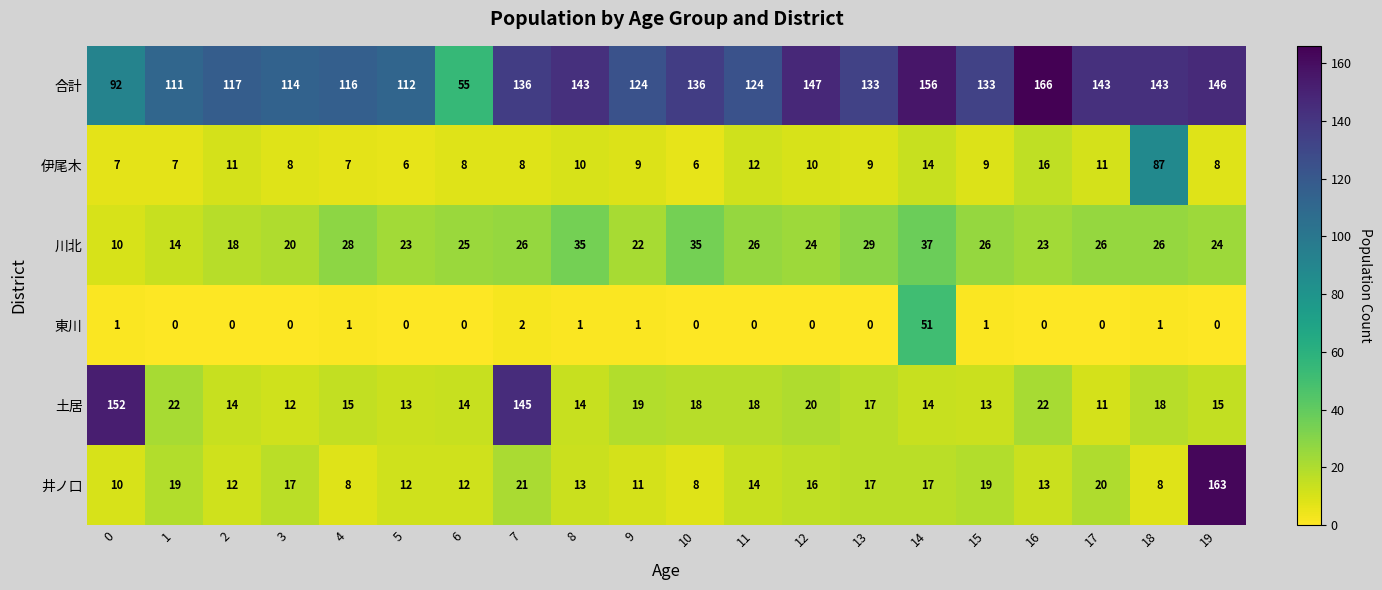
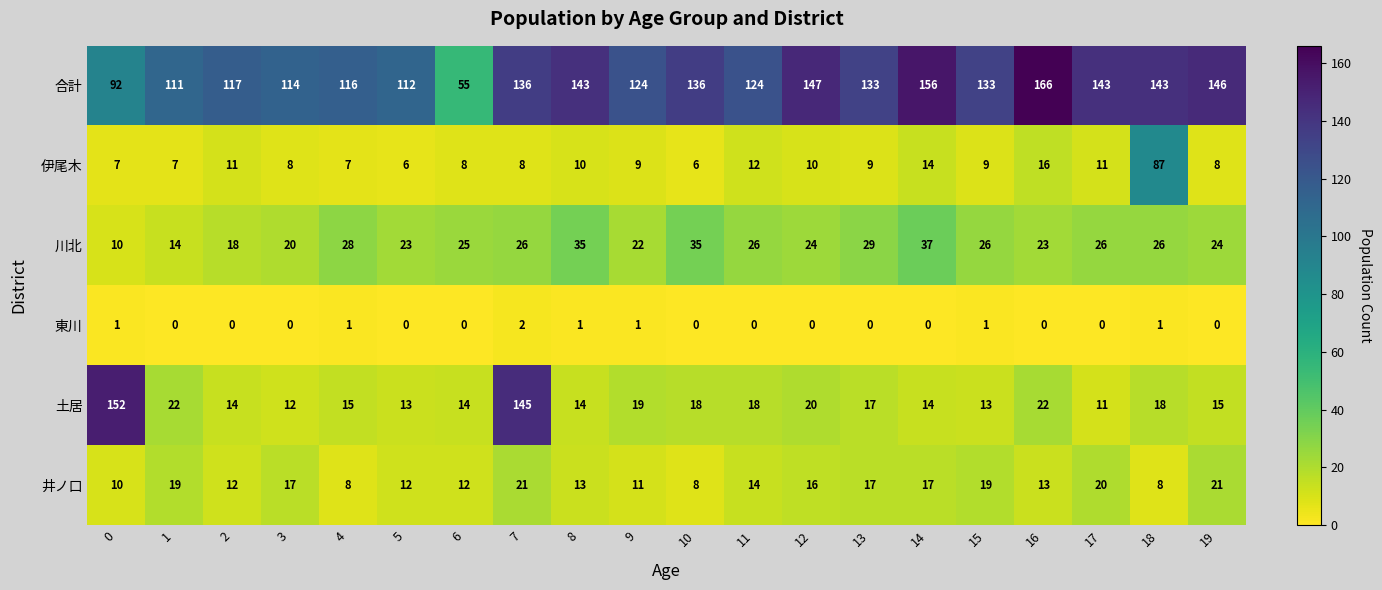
東川, 14: 51 -> 0
井ノ口, 19: 163 -> 21
